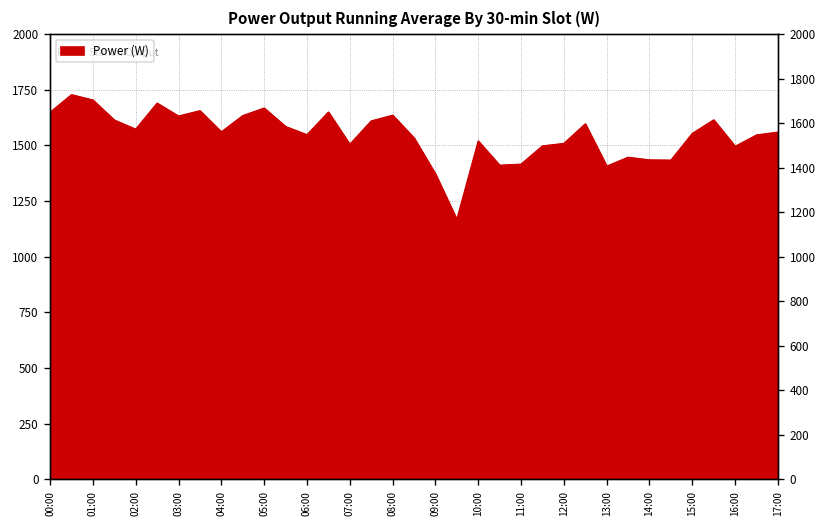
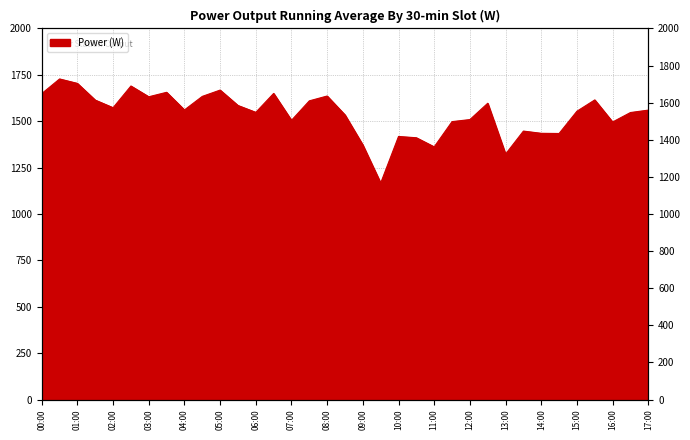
10:00: 1520 -> 1420
11:00: 1420 -> 1360
13:00: 1410 -> 1320
